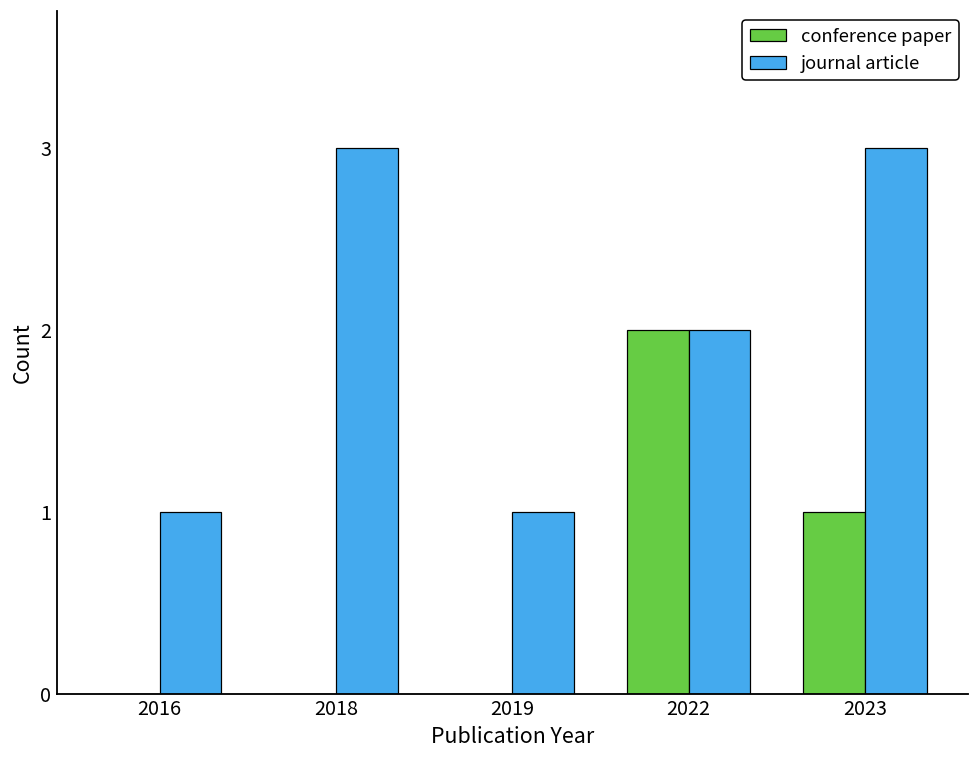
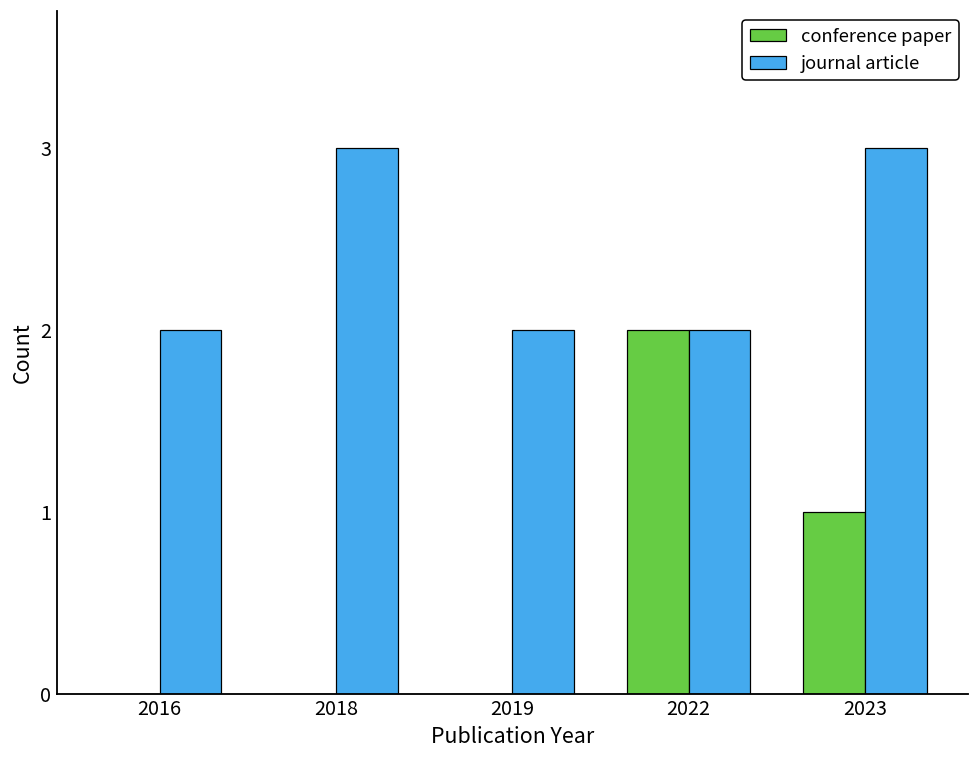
journal article, 2016: 1 -> 2
journal article, 2019: 1 -> 2
